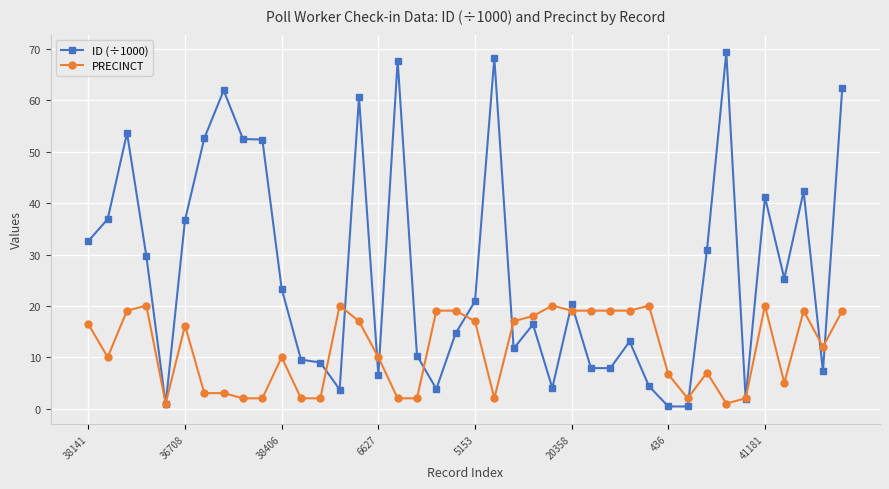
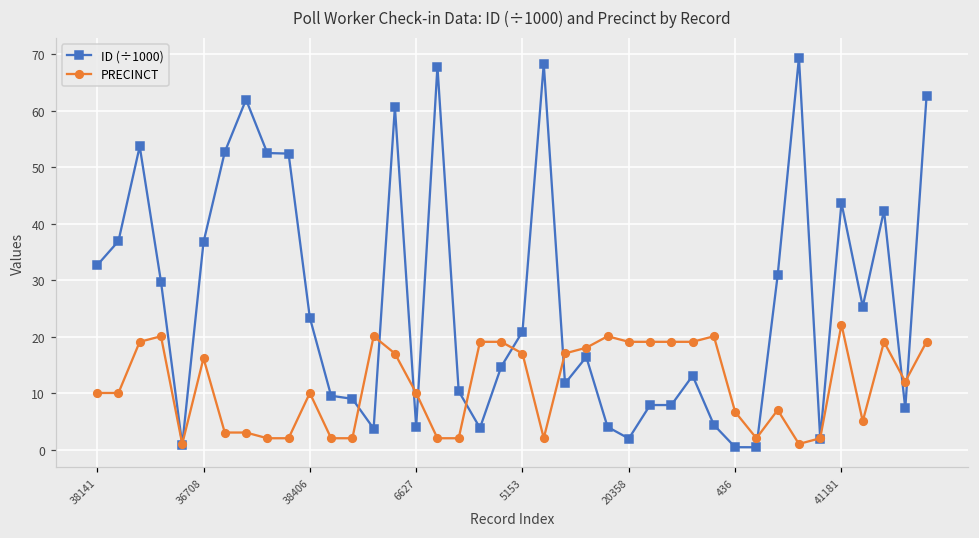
PRECINCT, 38141: 16 -> 10
ID (÷1000), 6627: 7 -> 4
ID (÷1000), 20358: 20 -> 2
ID (÷1000), 41181: 41 -> 44
PRECINCT, 41181: 20 -> 22
